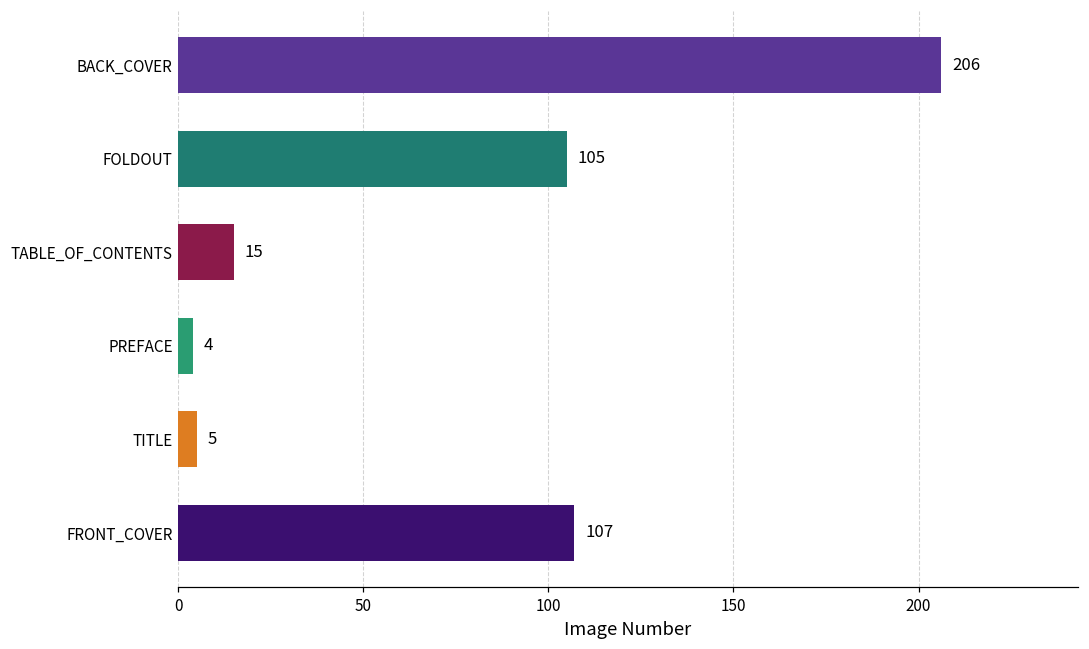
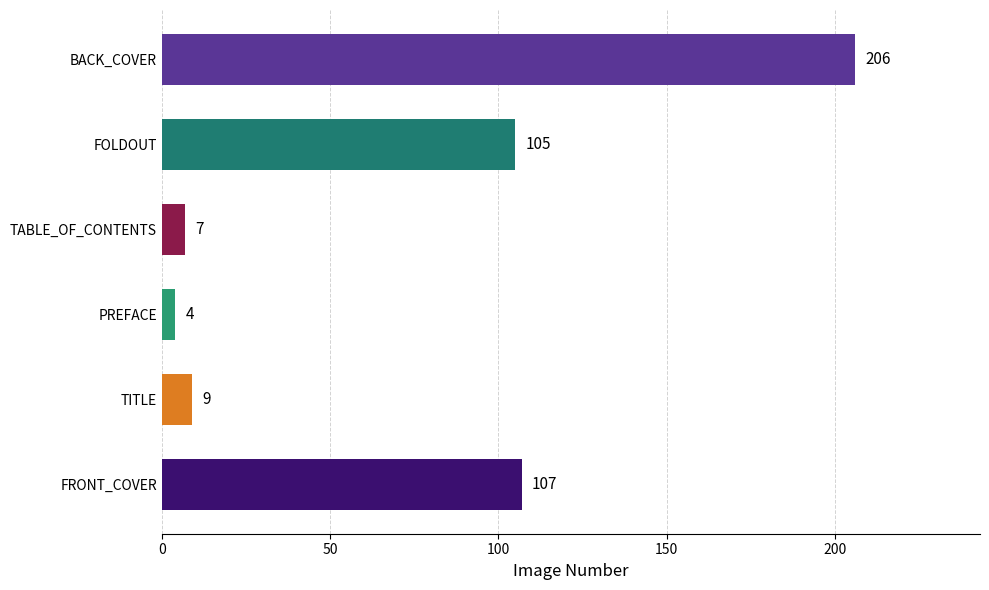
TABLE_OF_CONTENTS: 15 -> 7
TITLE: 5 -> 9
